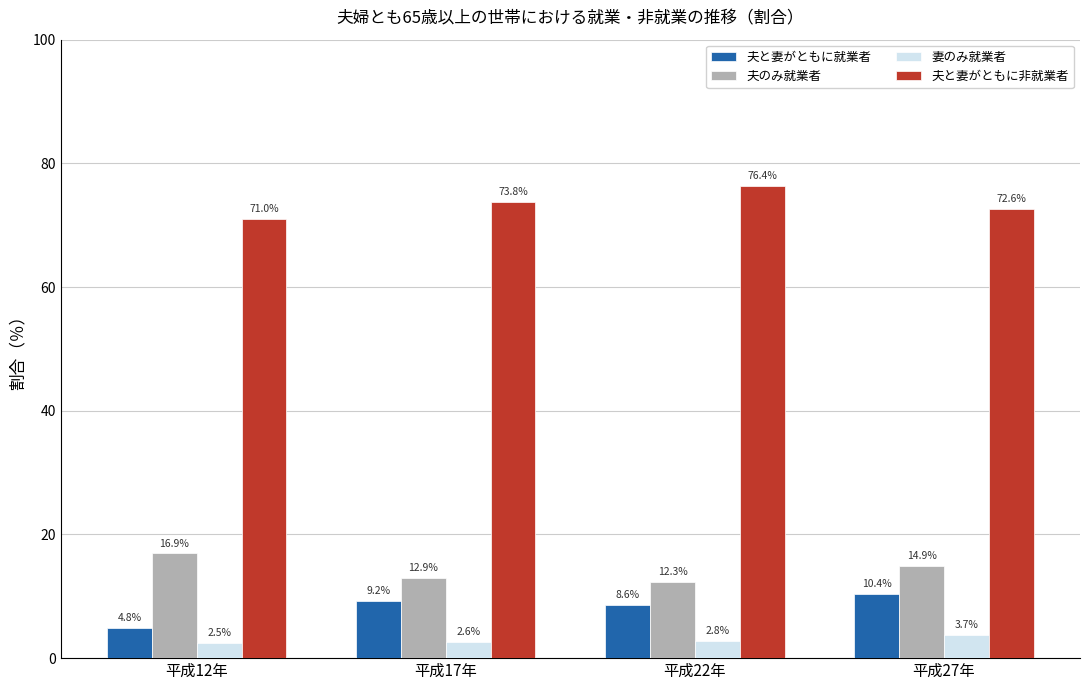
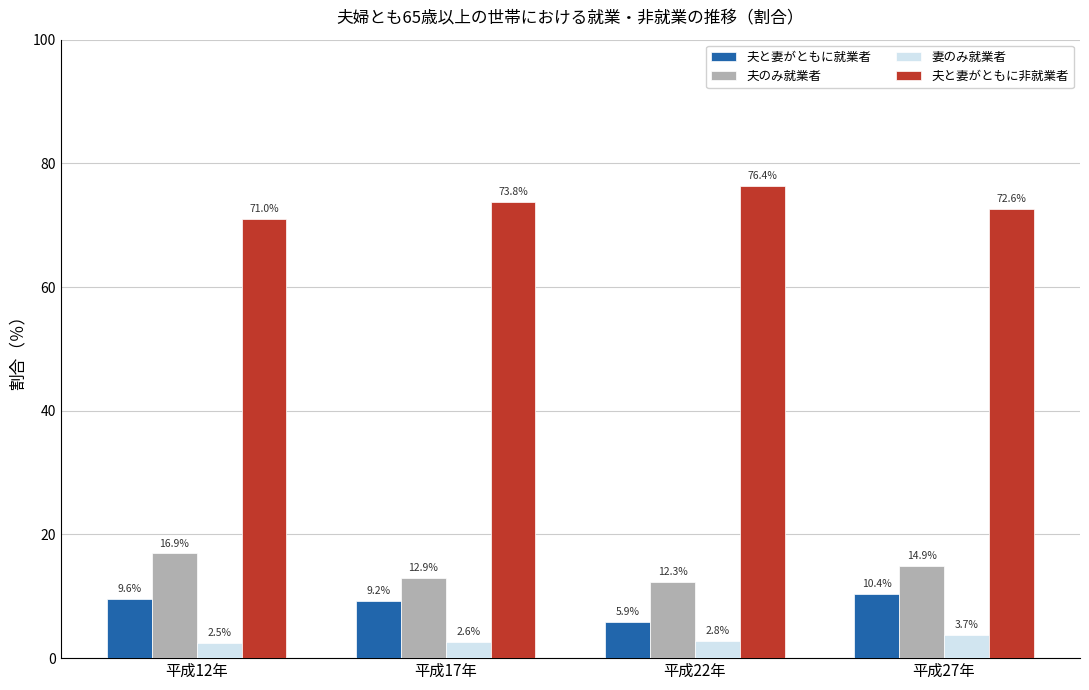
夫と妻がともに就業者, 平成12年: 4.8% -> 9.6%
夫と妻がともに就業者, 平成22年: 8.6% -> 5.9%
